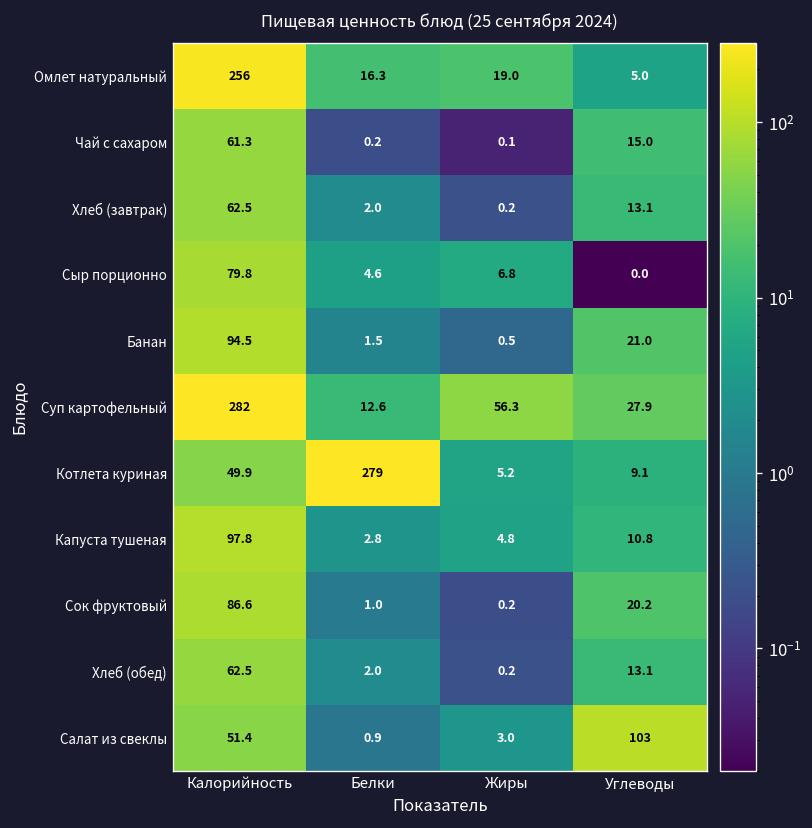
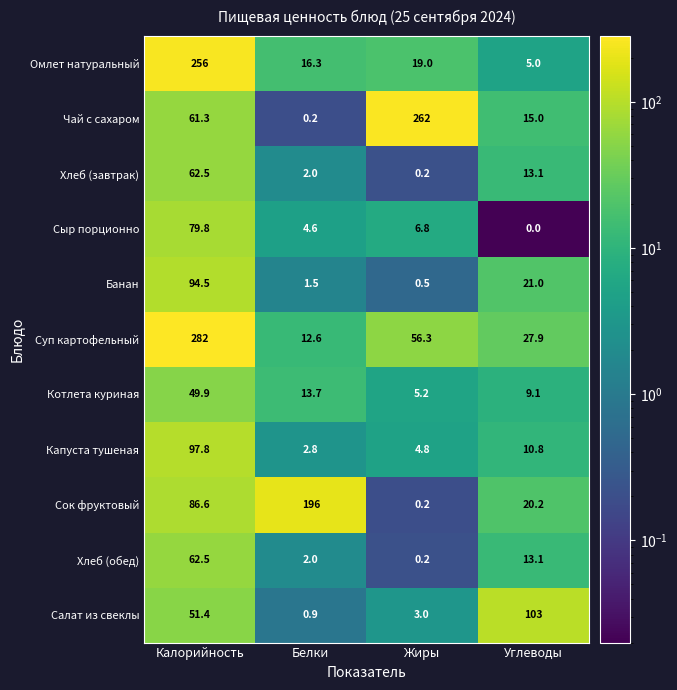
Чай с сахаром, Жиры: 0.1 -> 262
Котлета куриная, Белки: 279 -> 13.7
Сок фруктовый, Белки: 1.0 -> 196
